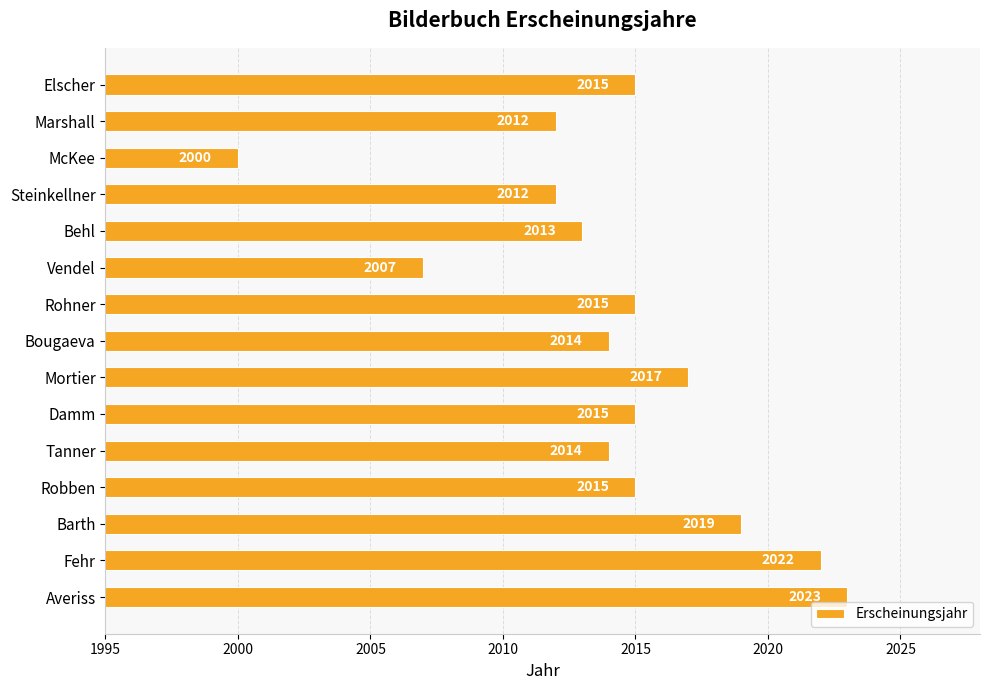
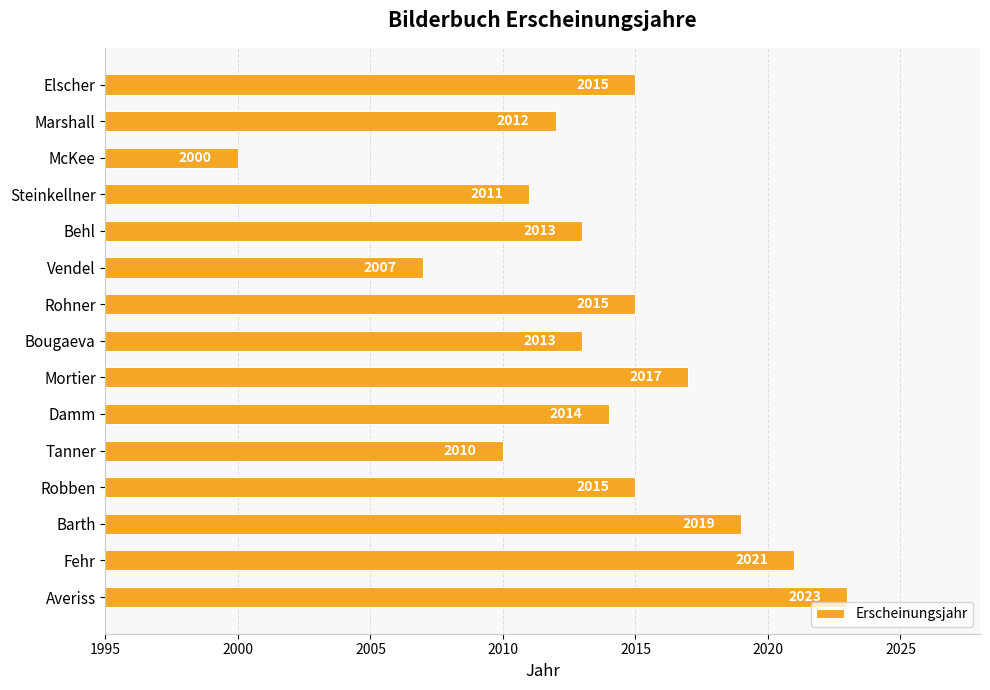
Steinkellner: 2012 -> 2011
Bougaeva: 2014 -> 2013
Damm: 2015 -> 2014
Tanner: 2014 -> 2010
Fehr: 2022 -> 2021
